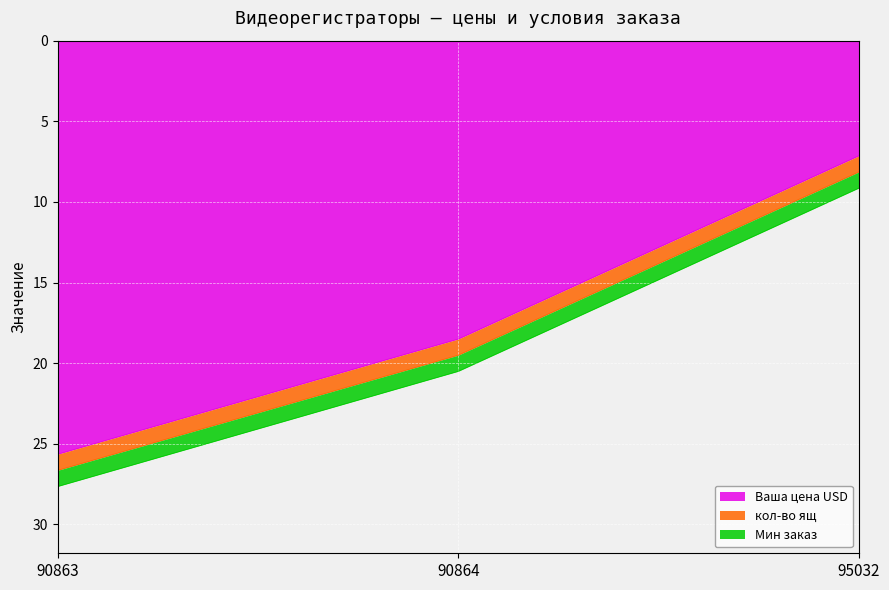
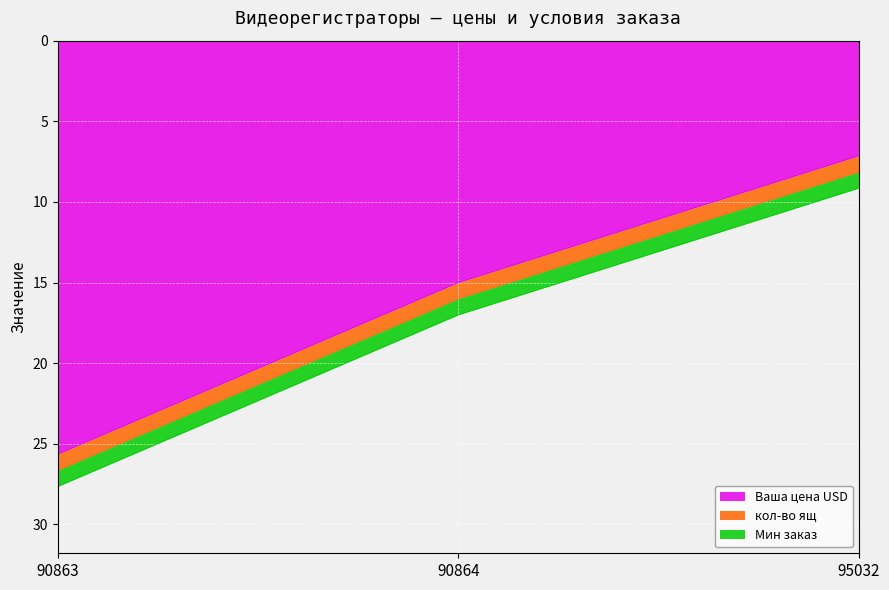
Ваша цена USD, 90864: 18.5 -> 15.0
